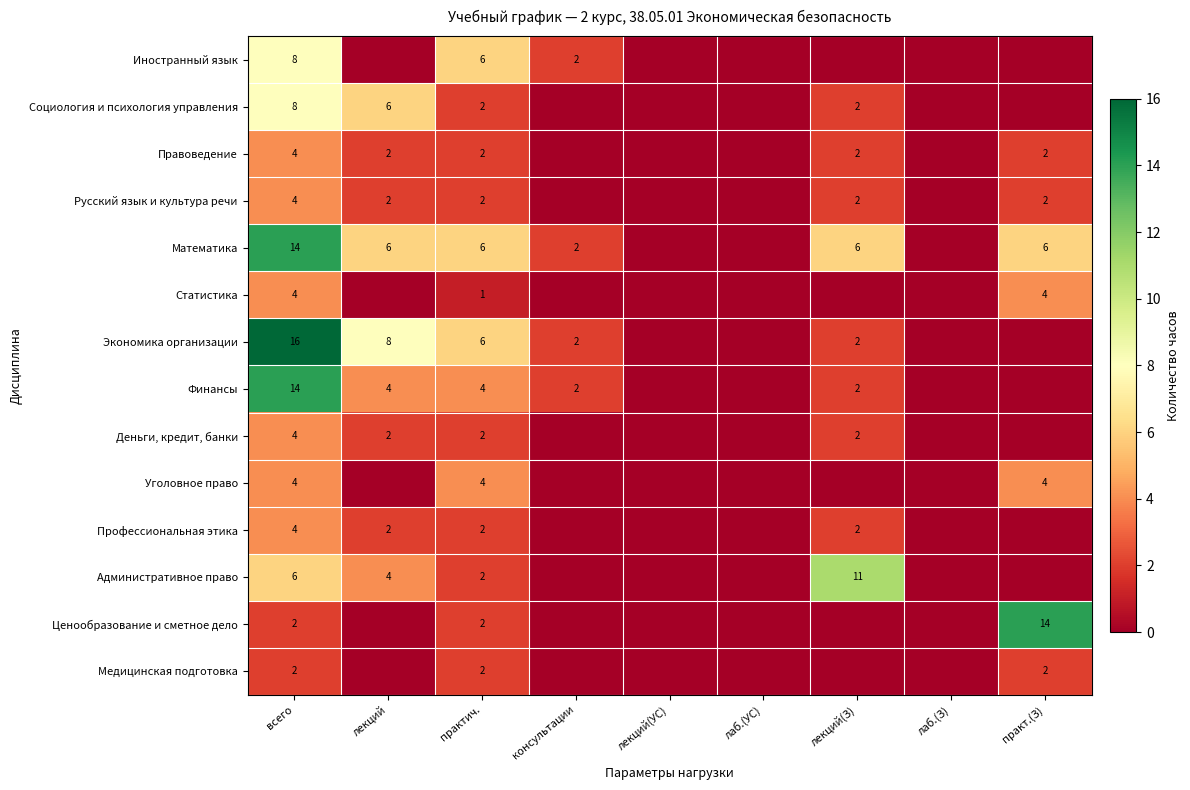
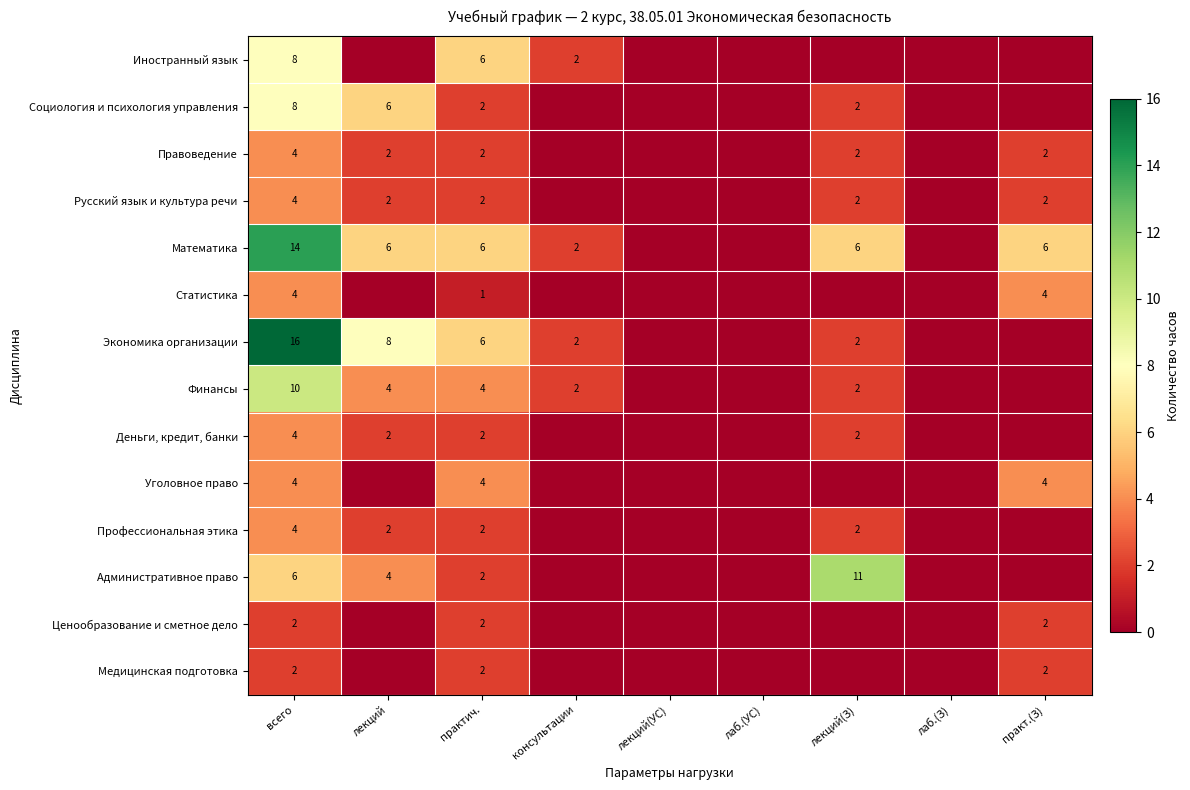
Финансы, всего: 14 -> 10
Ценообразование и сметное дело, практ.(З): 14 -> 2
